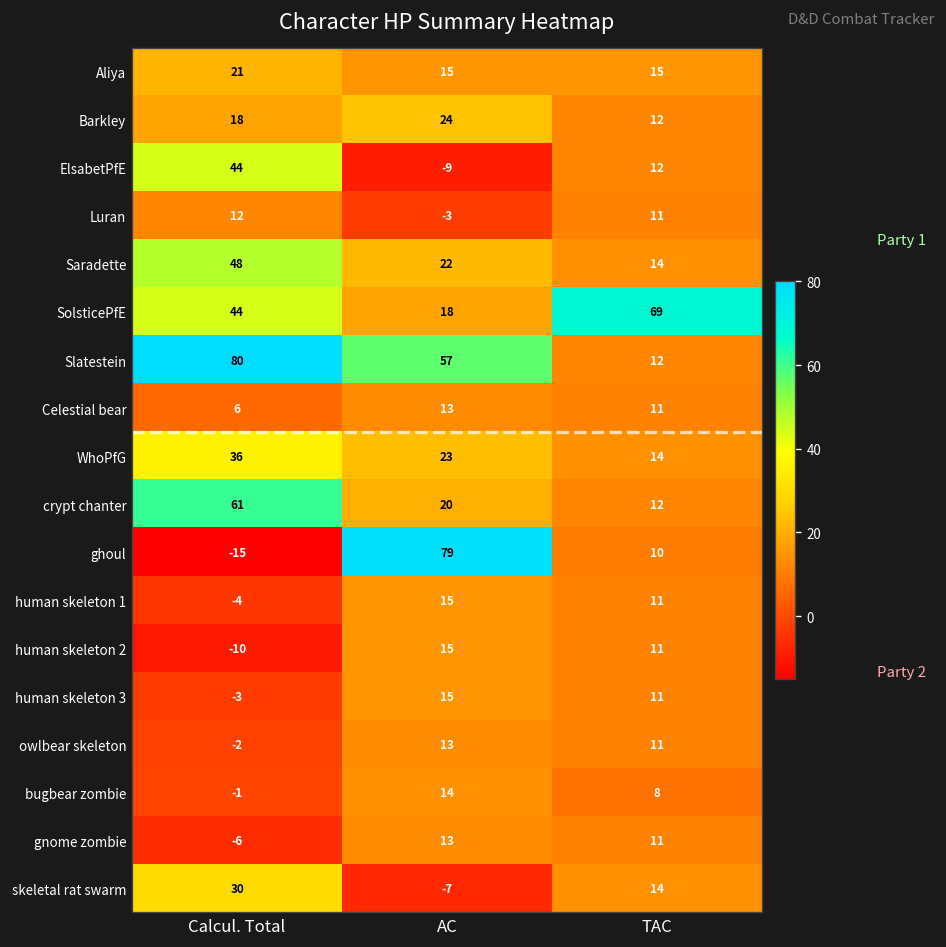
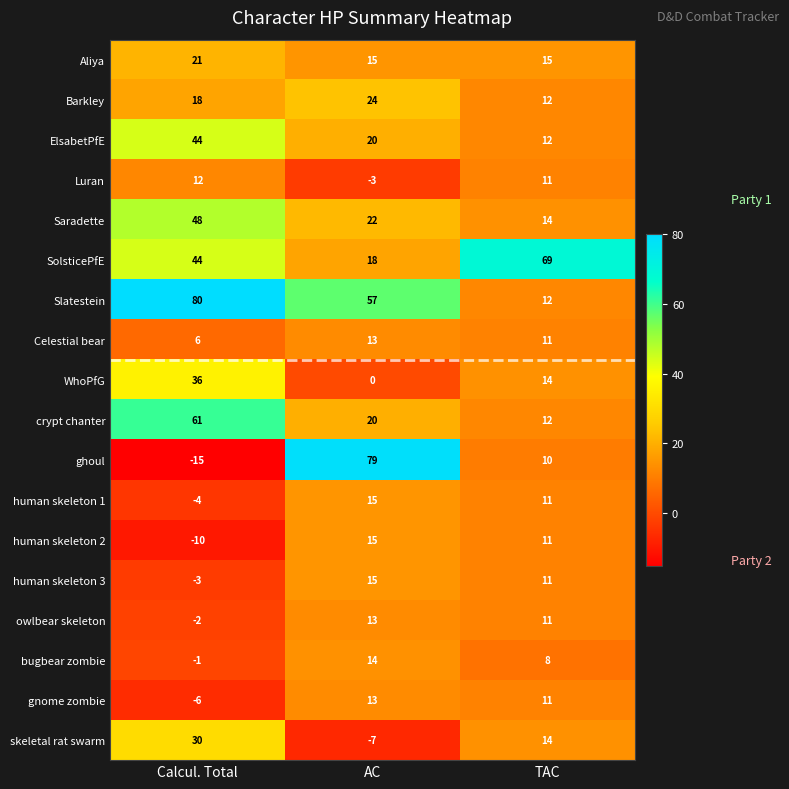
ElsabetPfE, AC: -9 -> 20
WhoPfG, AC: 23 -> 0
